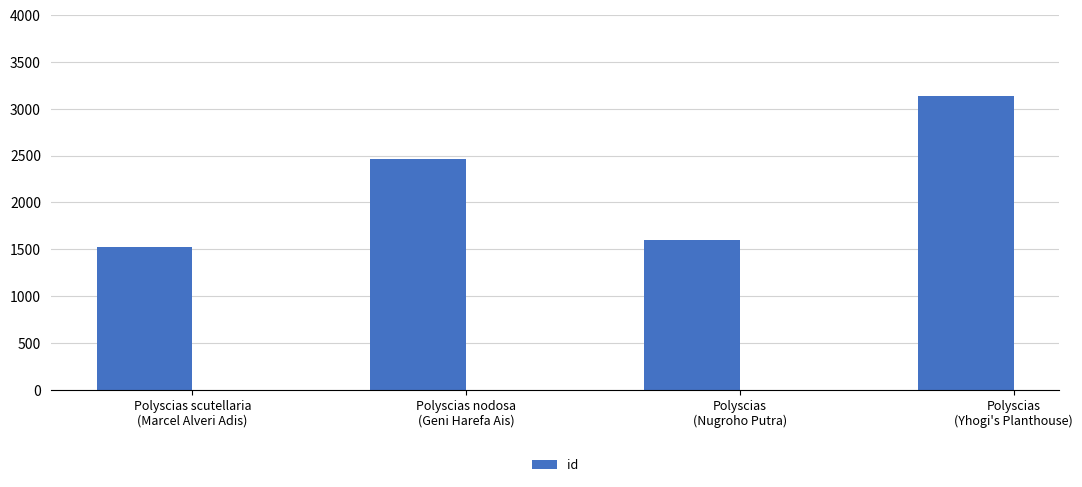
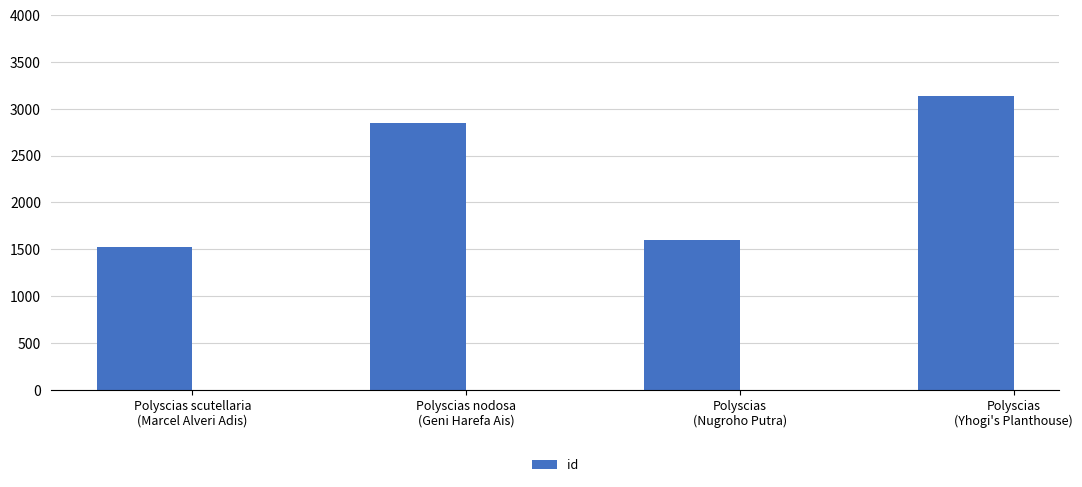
Polyscias nodosa (Geni Harefa Ais): 2500 -> 2900
